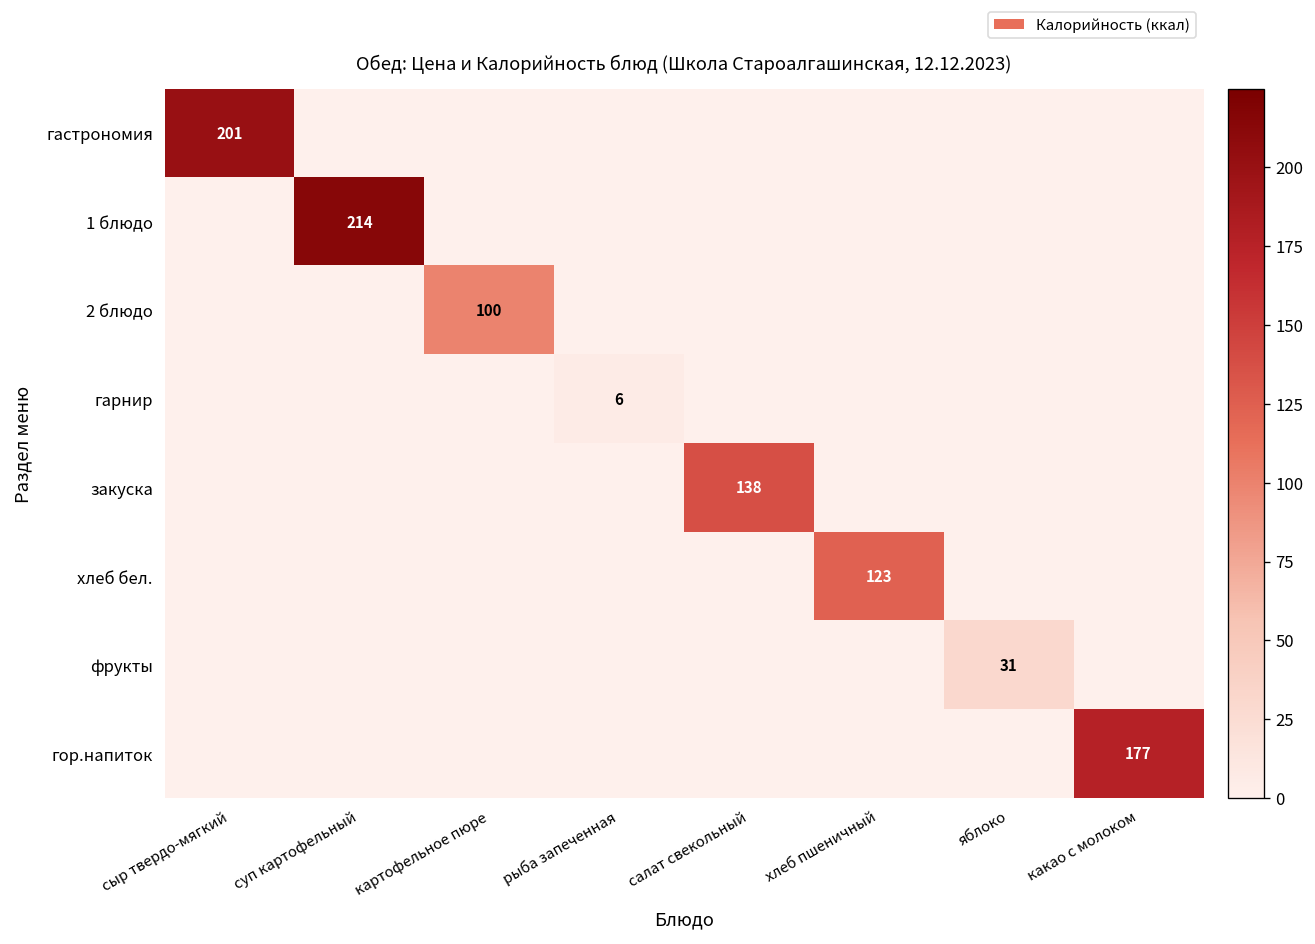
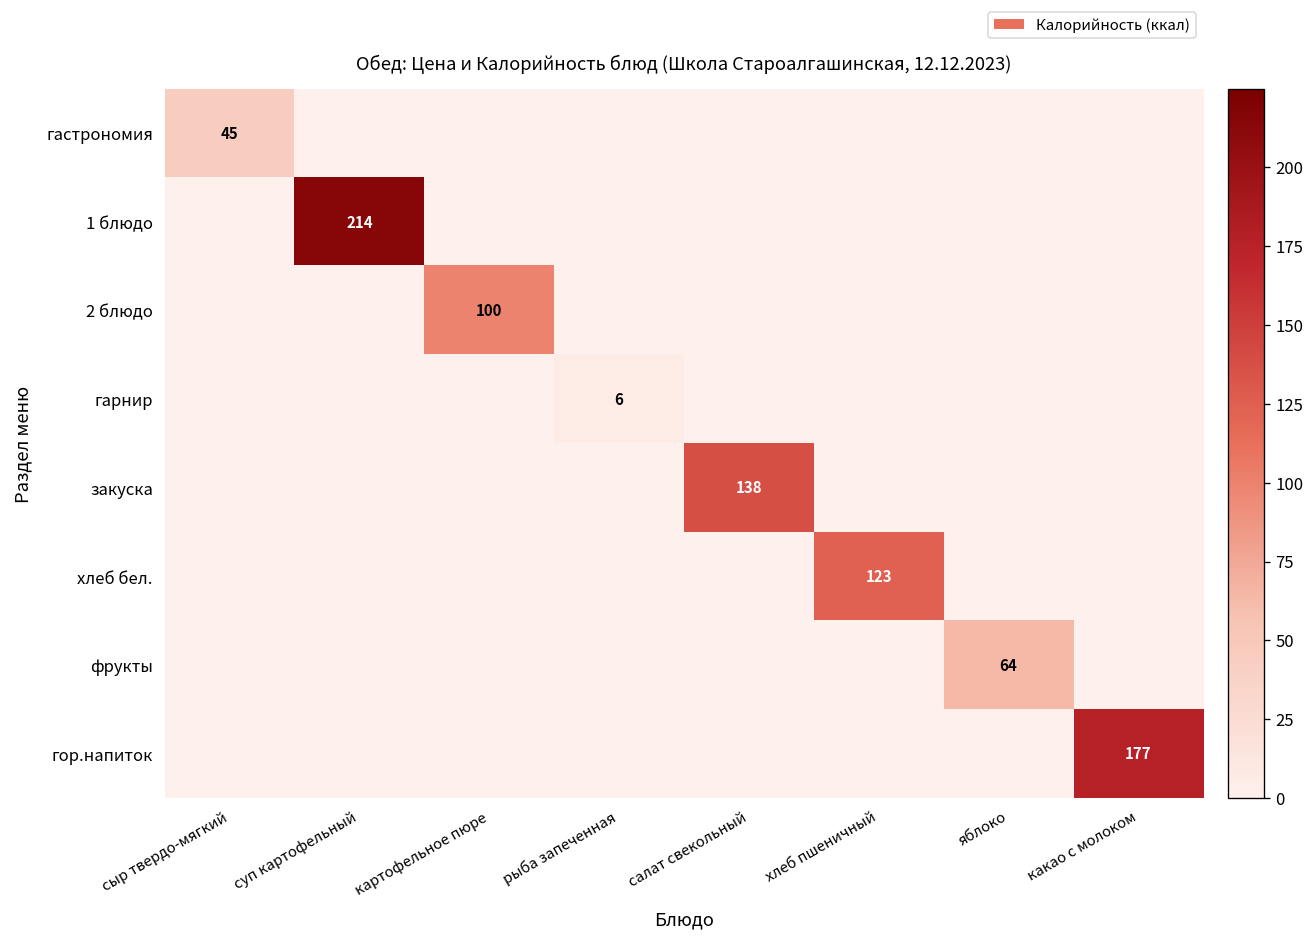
гастрономия, сыр твердо-мягкий: 201 -> 45
фрукты, яблоко: 31 -> 64
